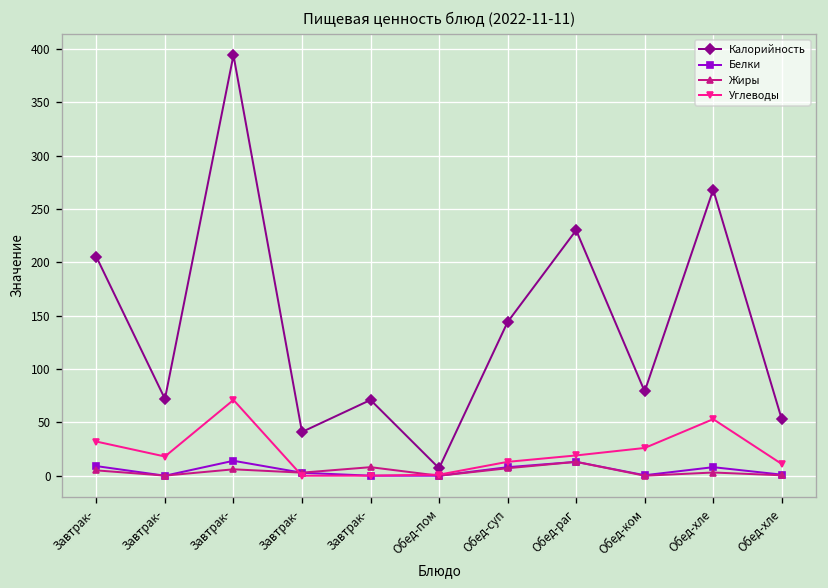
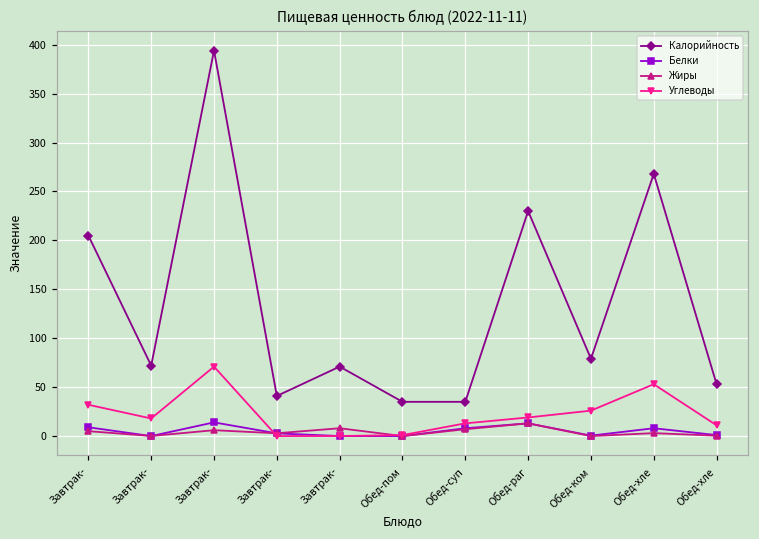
Калорийность, Обед-пом: 10 -> 40
Калорийность, Обед-суп: 140 -> 40
